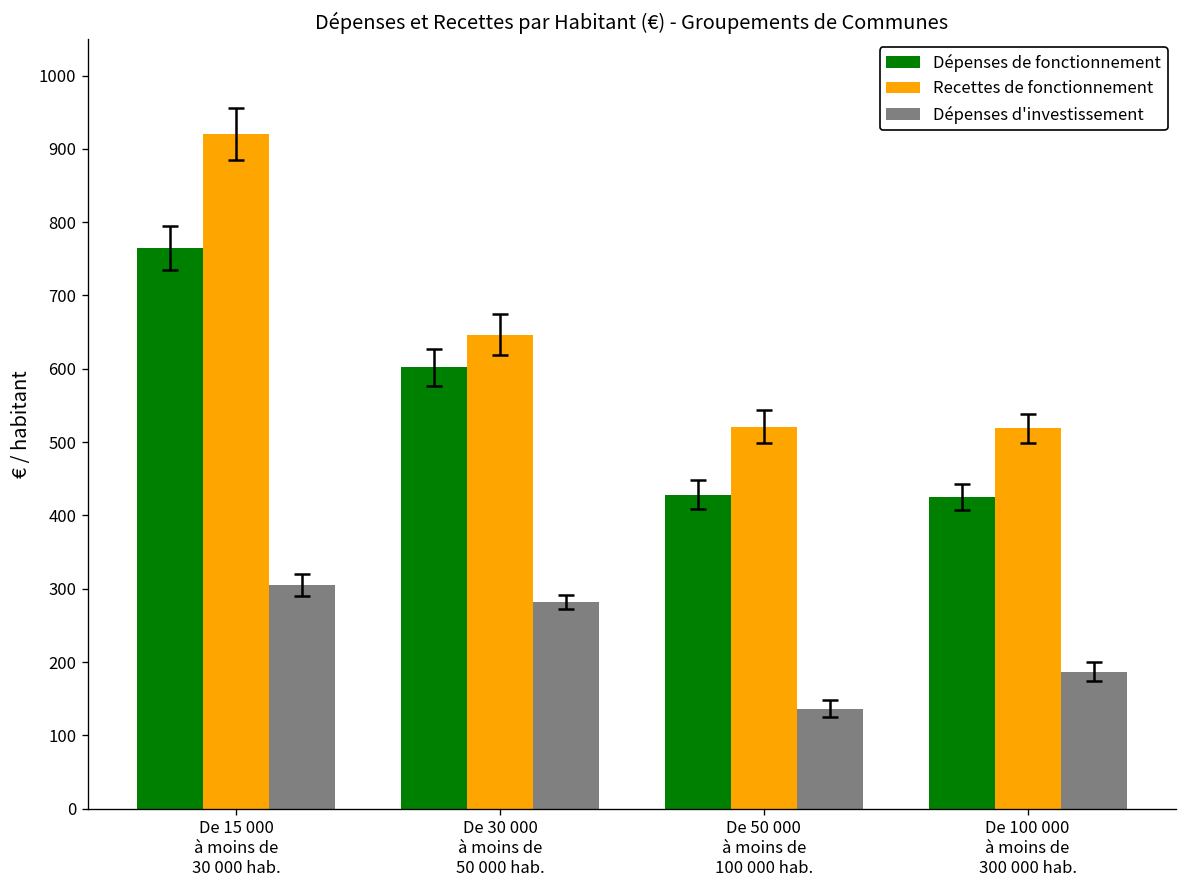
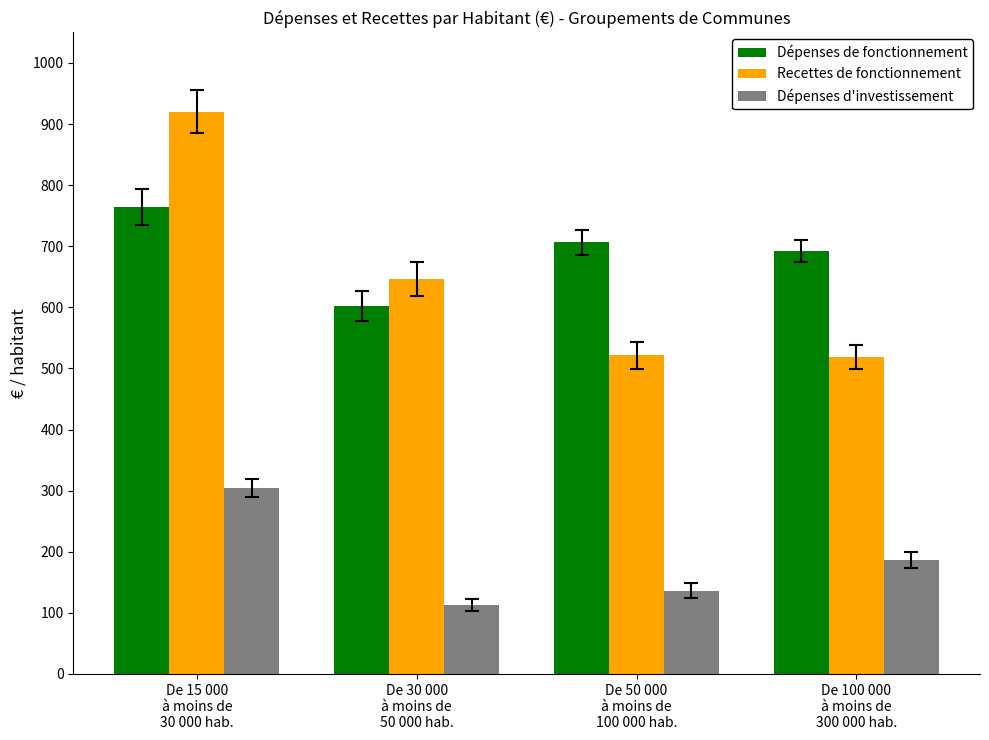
Dépenses d'investissement, De 30 000 à moins de 50 000 hab.: 280 -> 110
Dépenses de fonctionnement, De 50 000 à moins de 100 000 hab.: 430 -> 710
Dépenses de fonctionnement, De 100 000 à moins de 300 000 hab.: 430 -> 690
